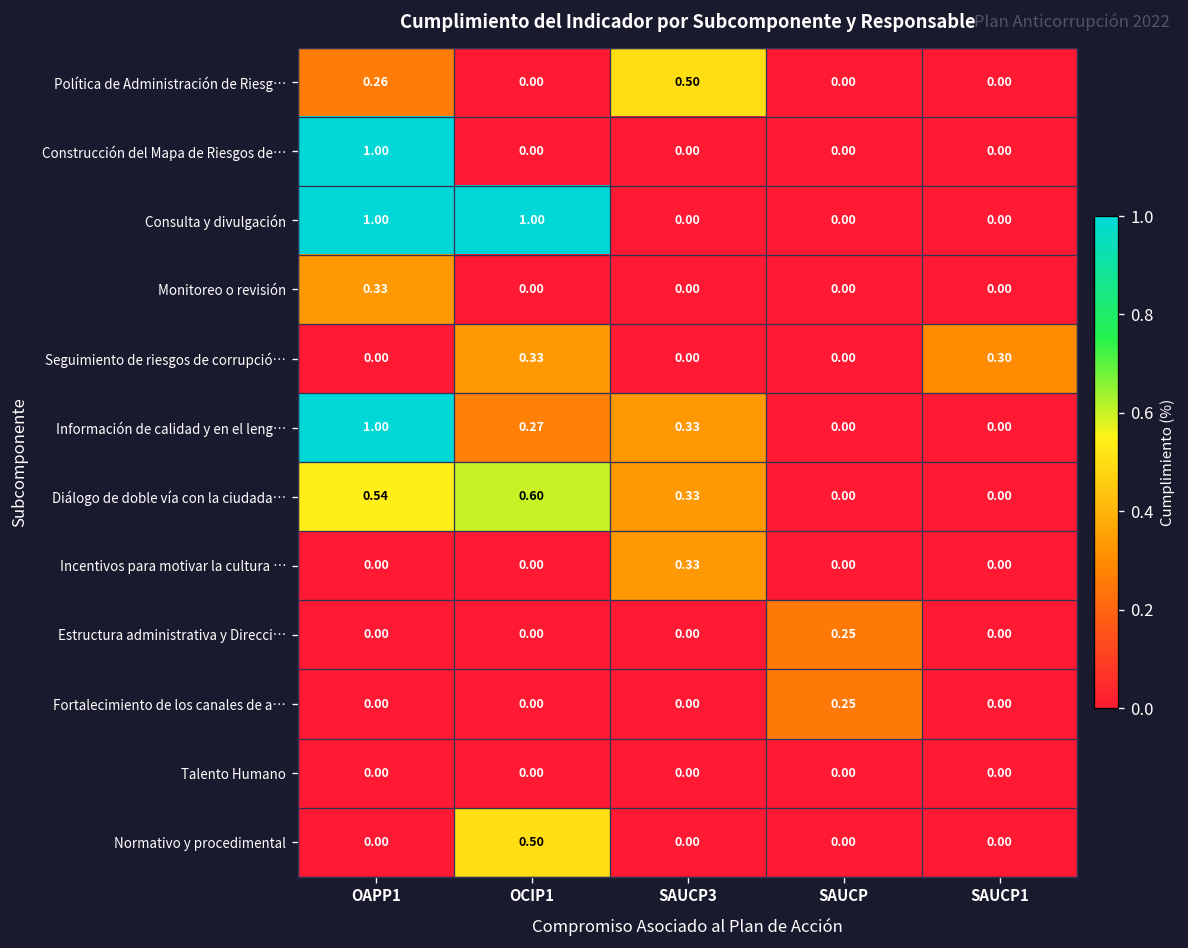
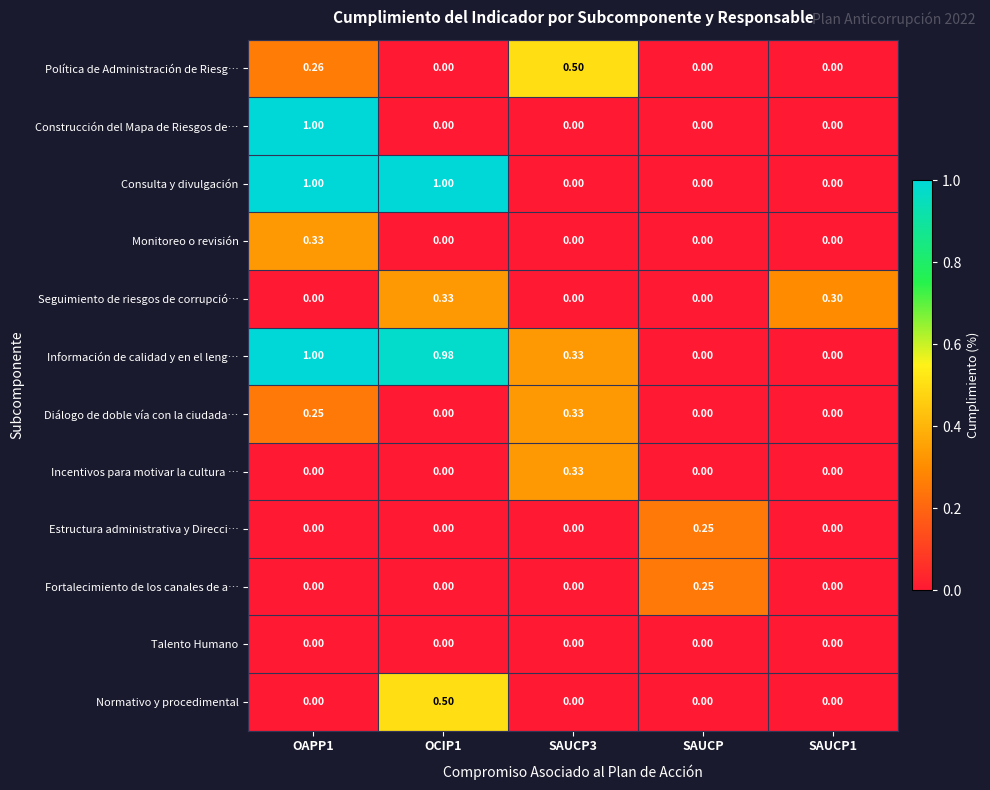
Información de calidad y en el leng…, OCIP1: 0.27 -> 0.98
Diálogo de doble vía con la ciudada…, OAPP1: 0.54 -> 0.25
Diálogo de doble vía con la ciudada…, OCIP1: 0.60 -> 0.00
